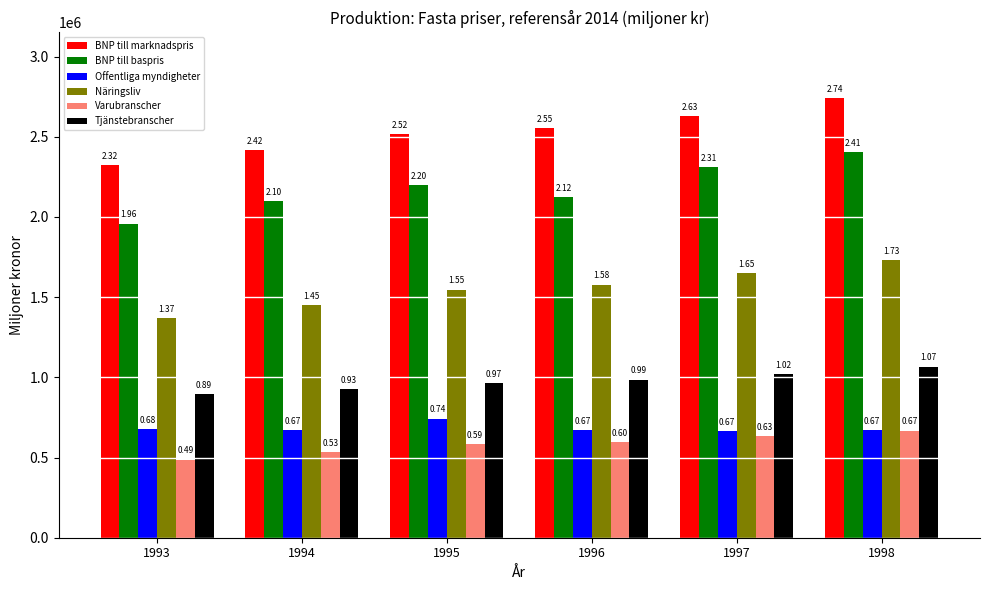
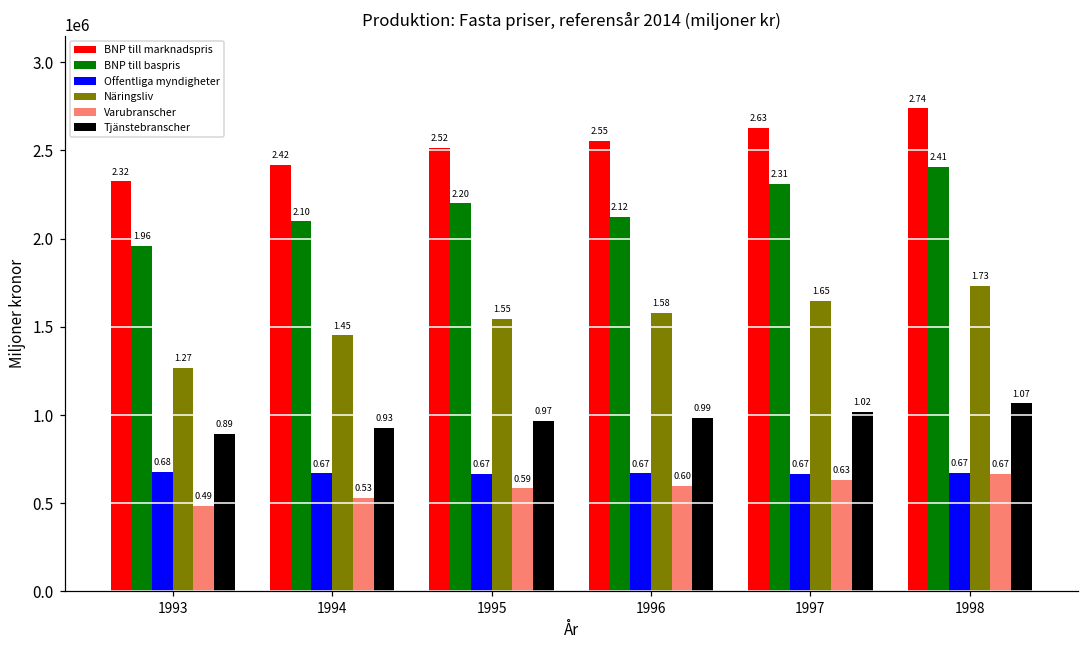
Näringsliv, 1993: 1.37 -> 1.27
Offentliga myndigheter, 1995: 0.74 -> 0.67
